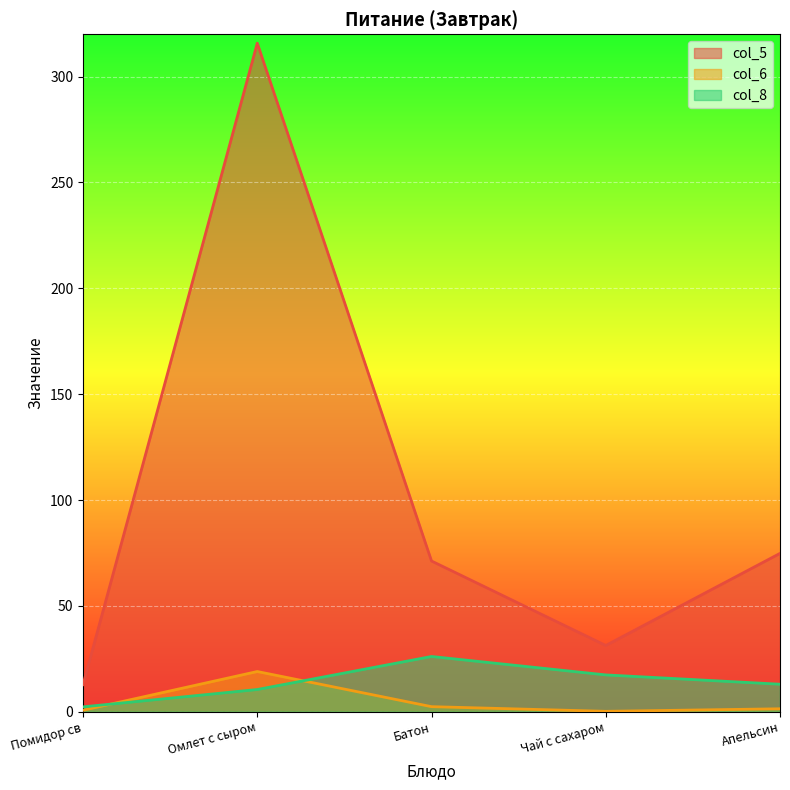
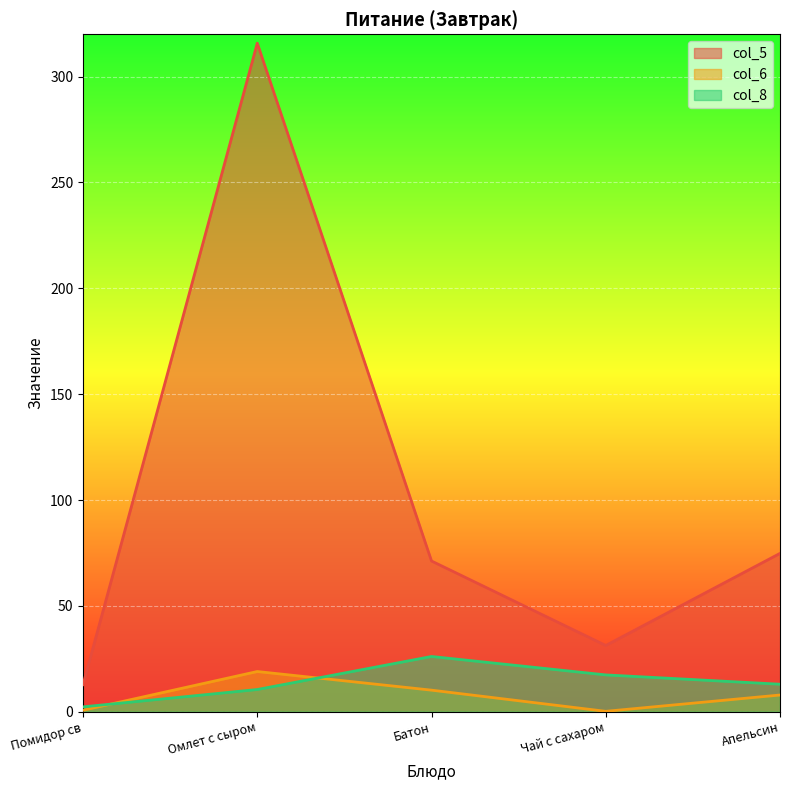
col_6, Батон: 2 -> 10
col_6, Апельсин: 1 -> 8
